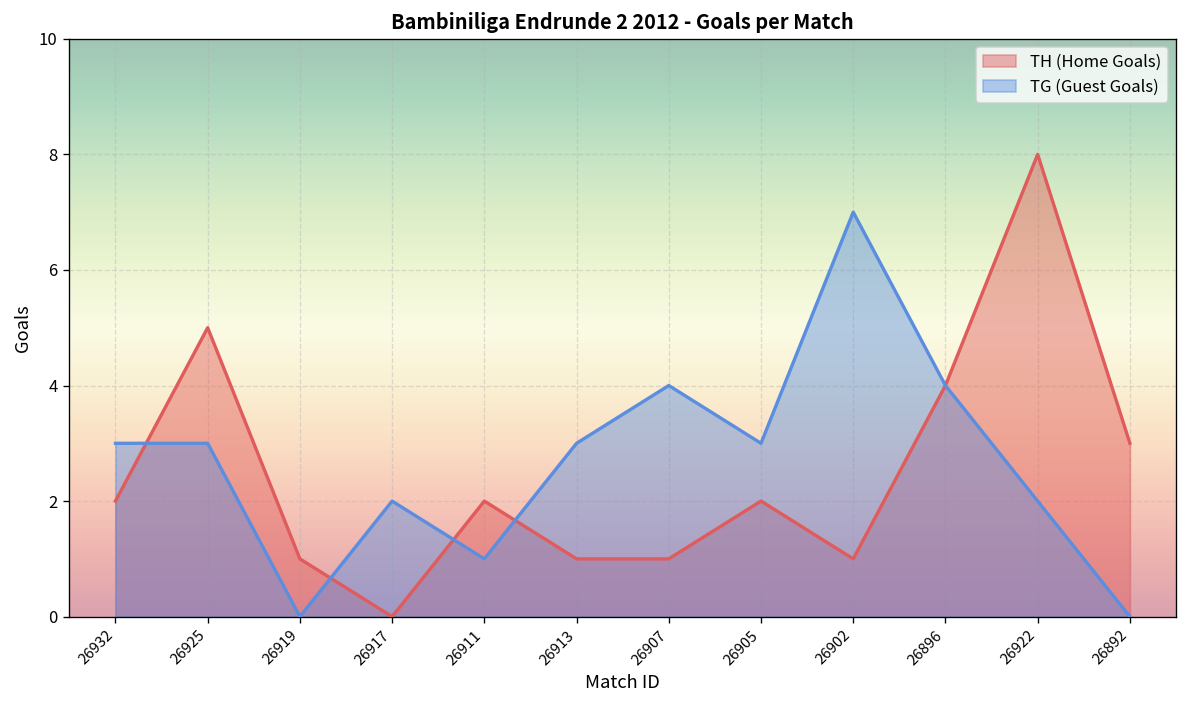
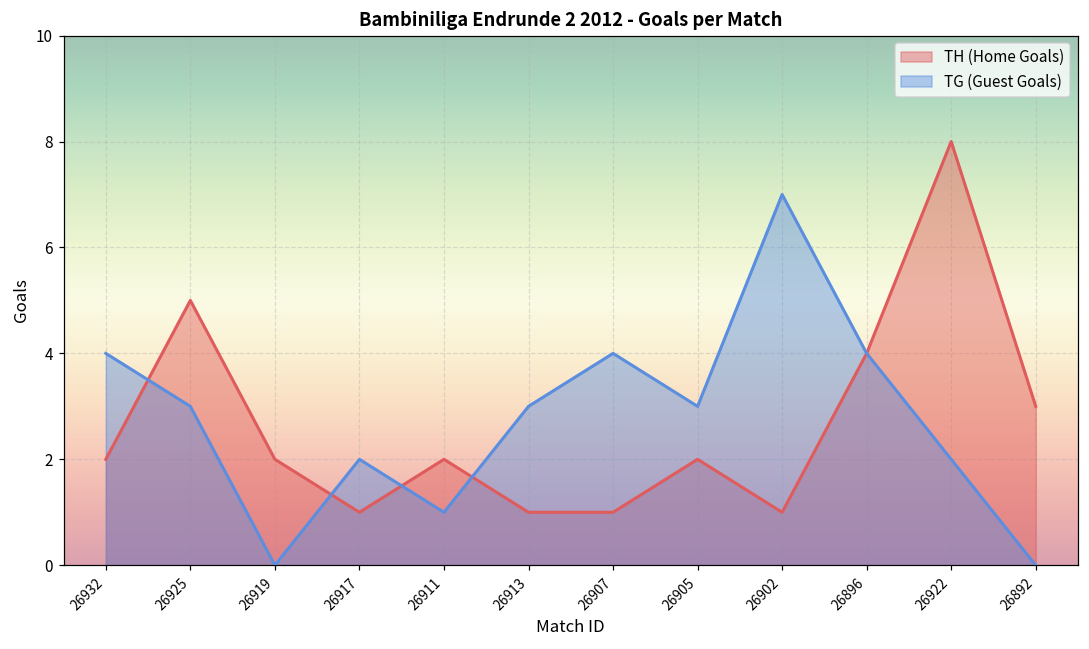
TG (Guest Goals), 26932: 3 -> 4
TH (Home Goals), 26919: 1 -> 2
TH (Home Goals), 26917: 0 -> 1
